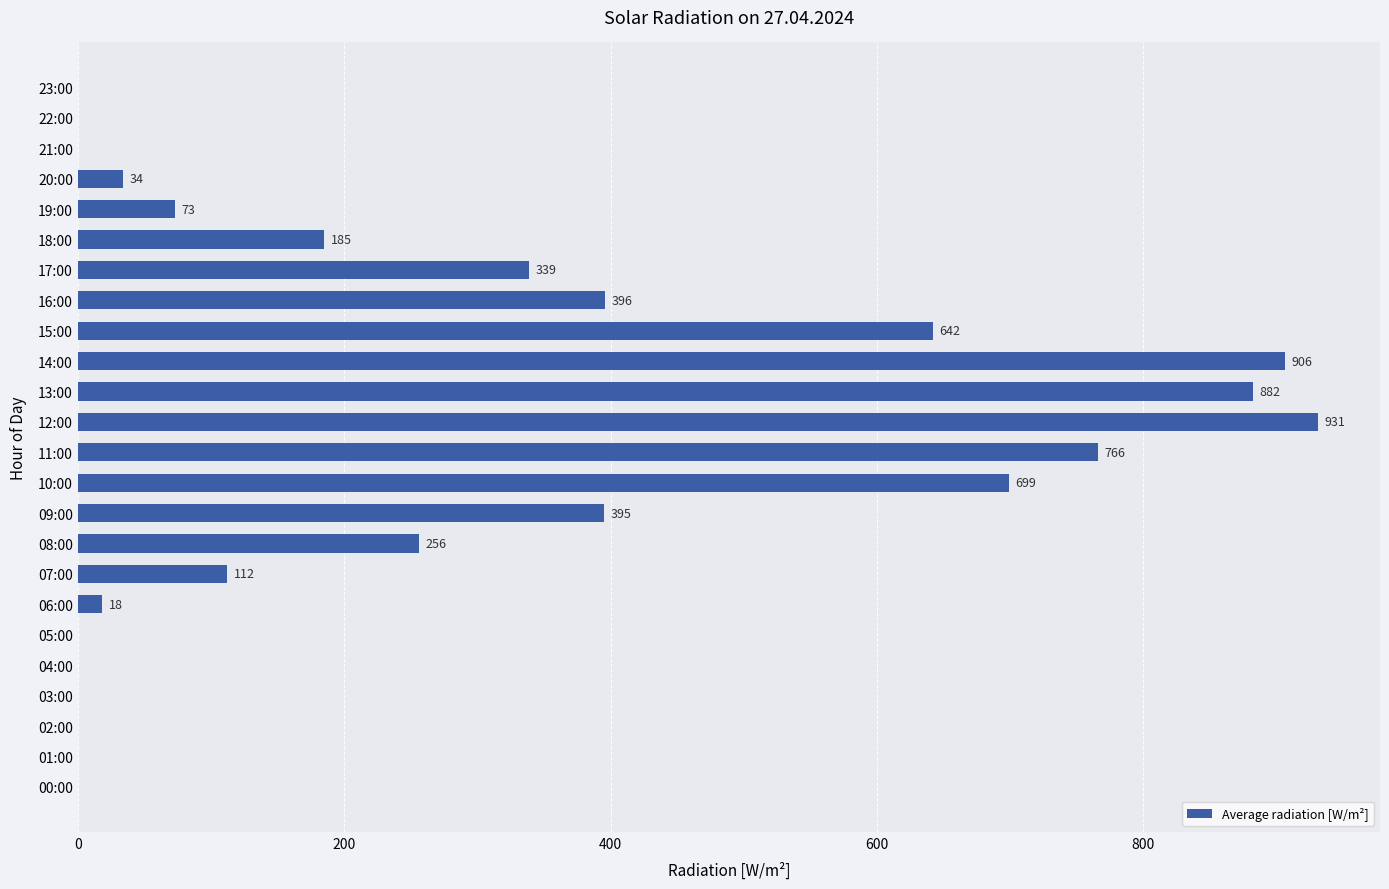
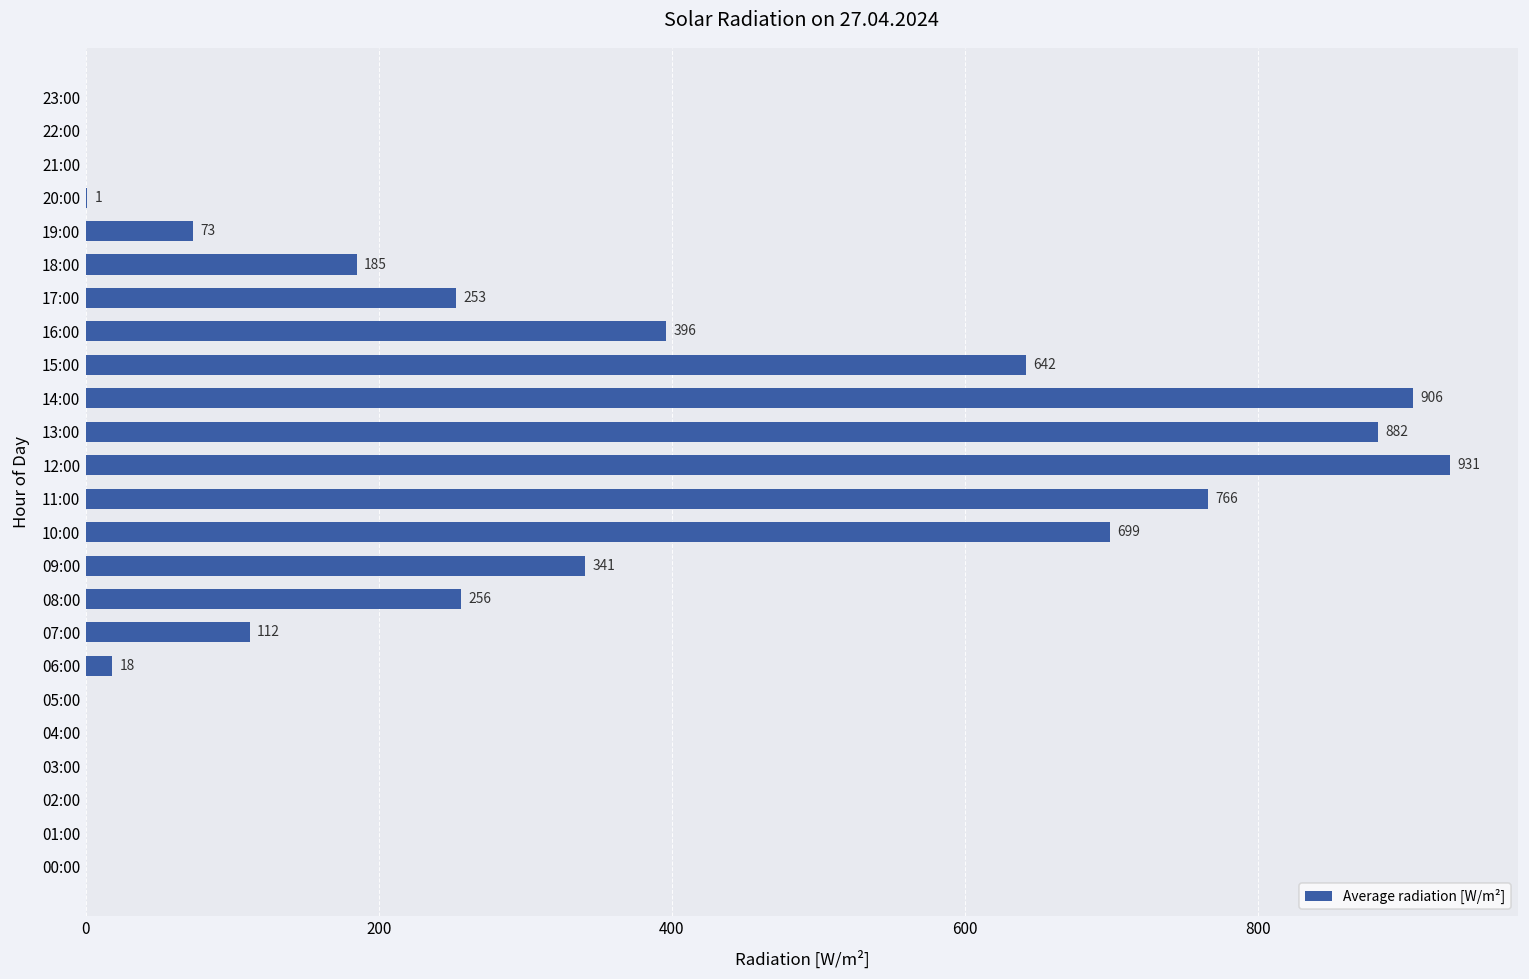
20:00: 34 -> 1
17:00: 339 -> 253
09:00: 395 -> 341
